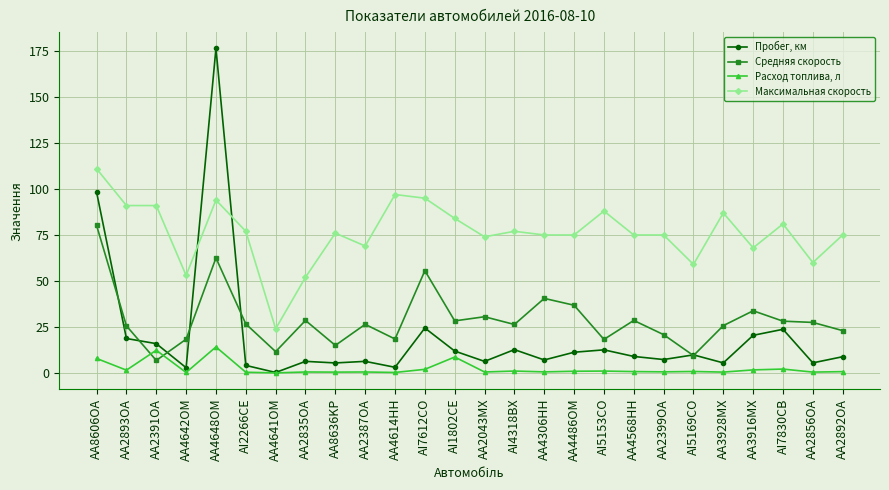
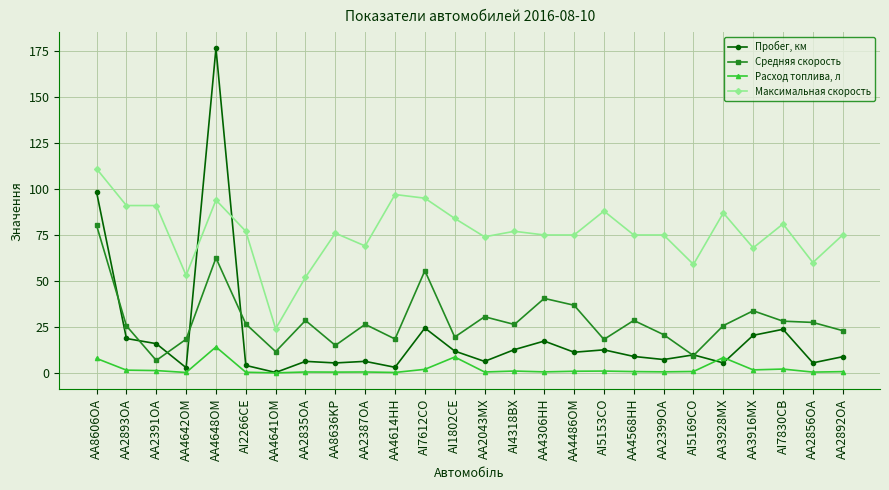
Расход топлива, л, AA2391OA: 12 -> 1
Средняя скорость, AI1802CE: 28 -> 19
Пробег, км, AA4306HH: 7 -> 17
Расход топлива, л, AA3928MX: 0 -> 8
